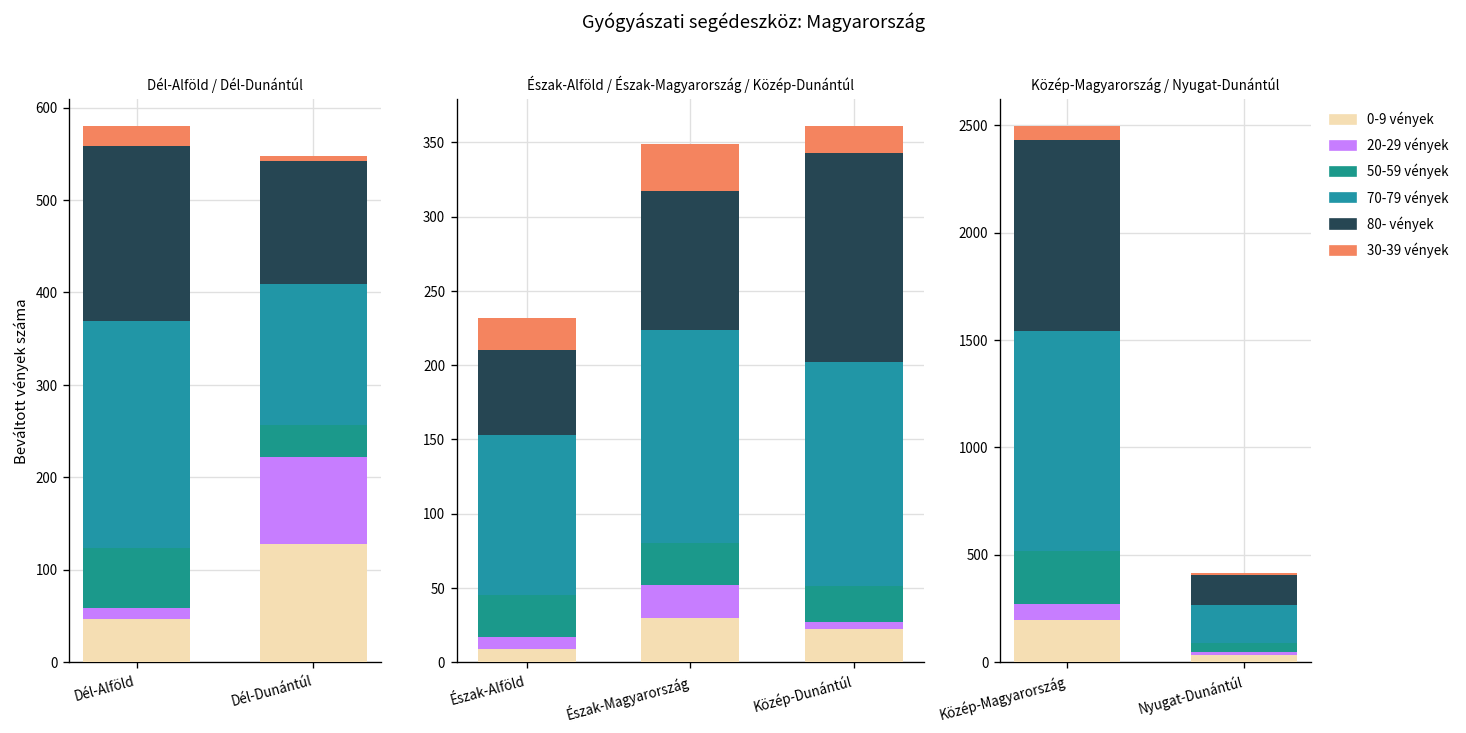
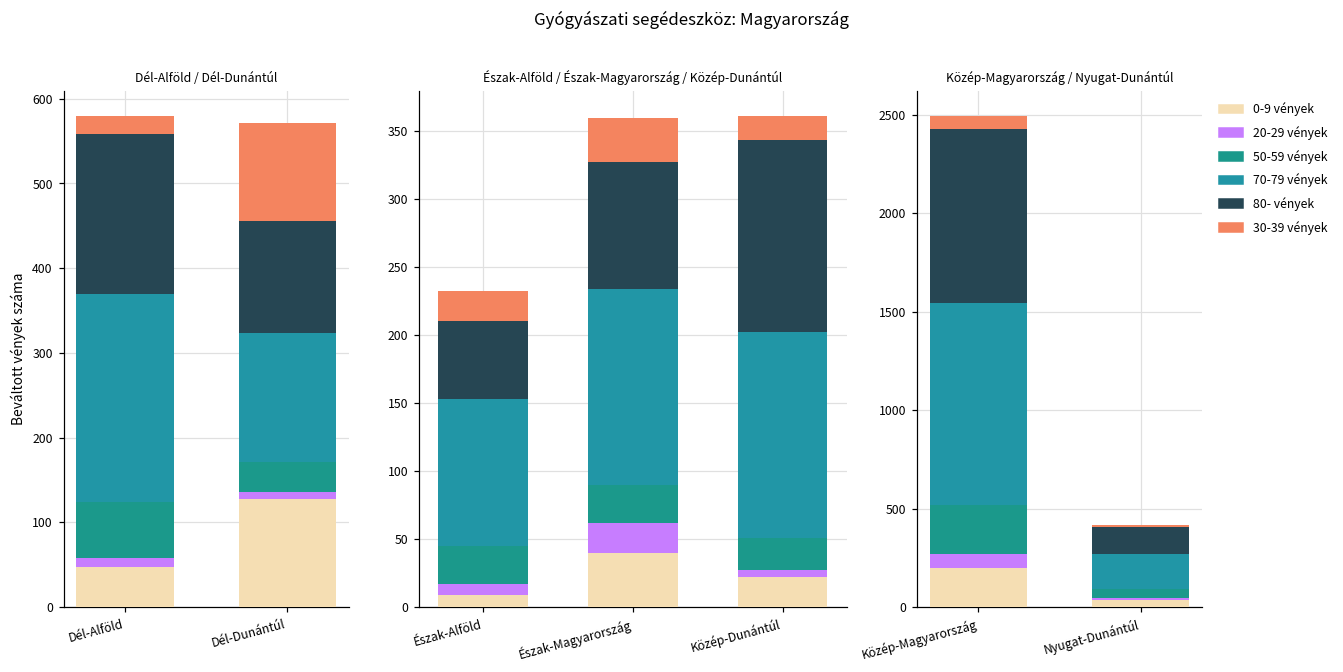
Dél-Alföld / Dél-Dunántúl, 20-29 vények, Dél-Dunántúl: 90 -> 10
Dél-Alföld / Dél-Dunántúl, 30-39 vények, Dél-Dunántúl: 10 -> 120
Észak-Alföld / Észak-Magyarország / Közép-Dunántúl, 0-9 vények, Észak-Magyarország: 30 -> 40
